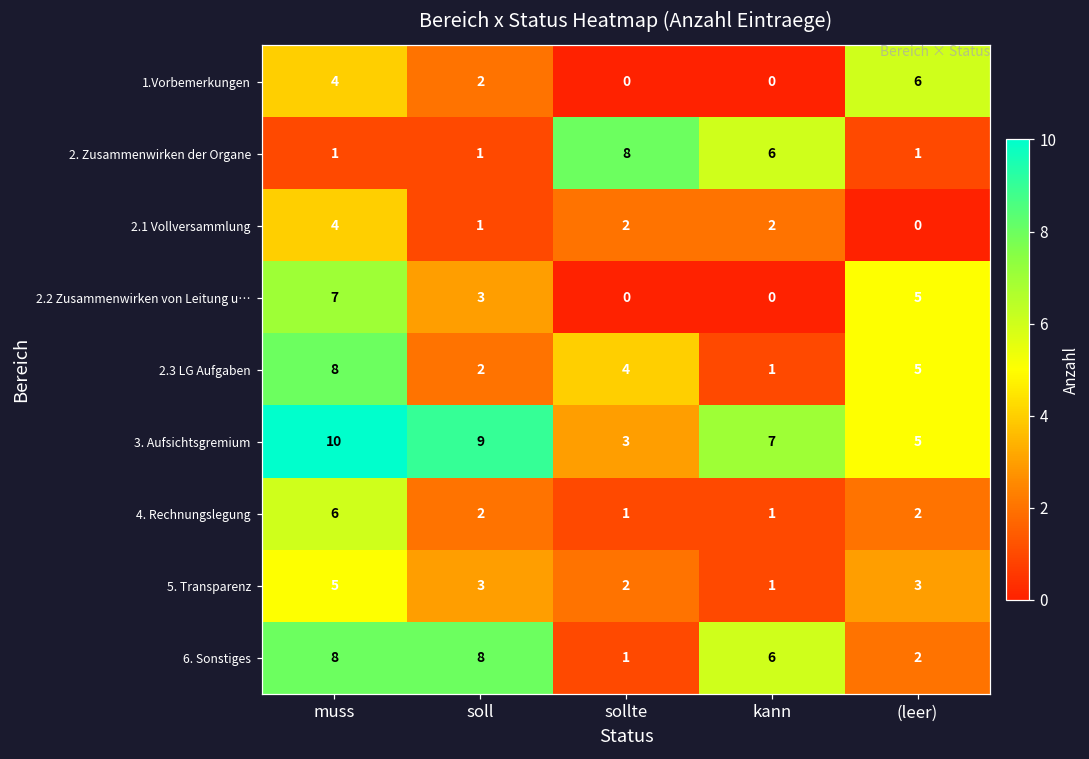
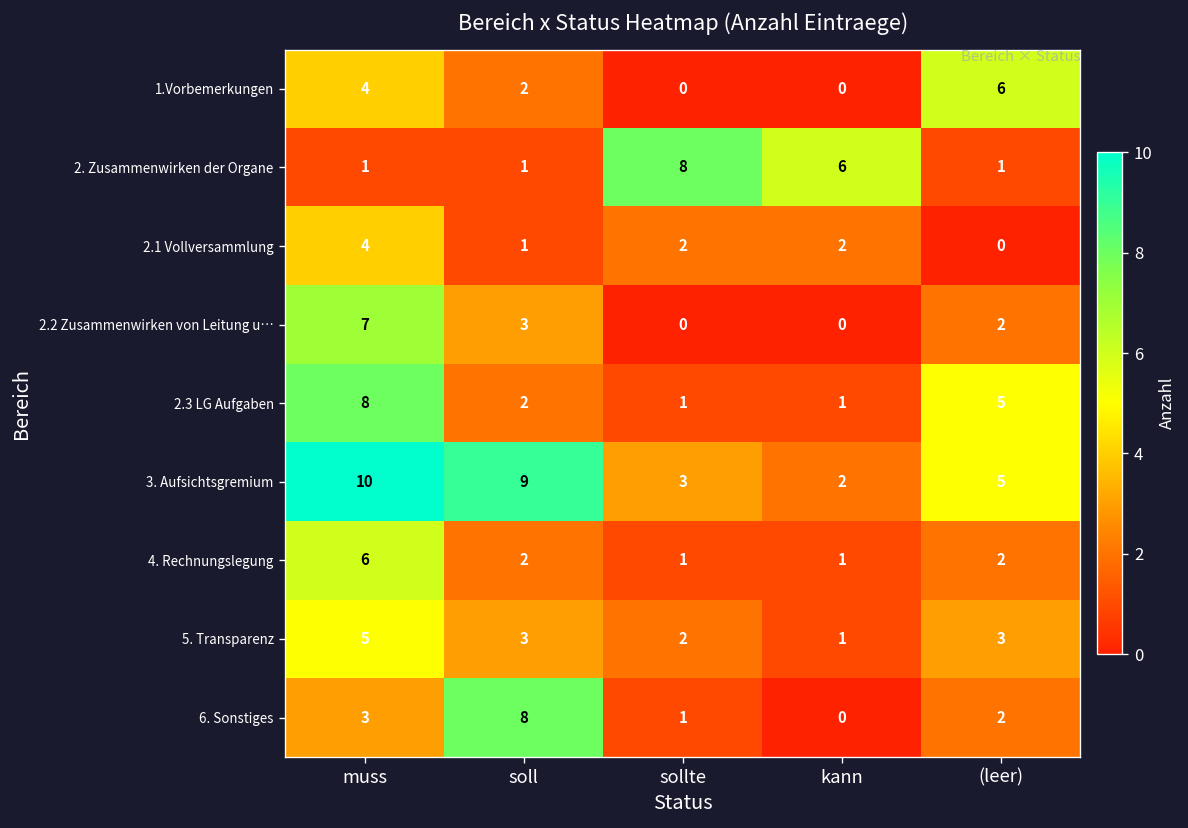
2.2 Zusammenwirken von Leitung u…, (leer): 5 -> 2
2.3 LG Aufgaben, sollte: 4 -> 1
3. Aufsichtsgremium, kann: 7 -> 2
6. Sonstiges, muss: 8 -> 3
6. Sonstiges, kann: 6 -> 0
